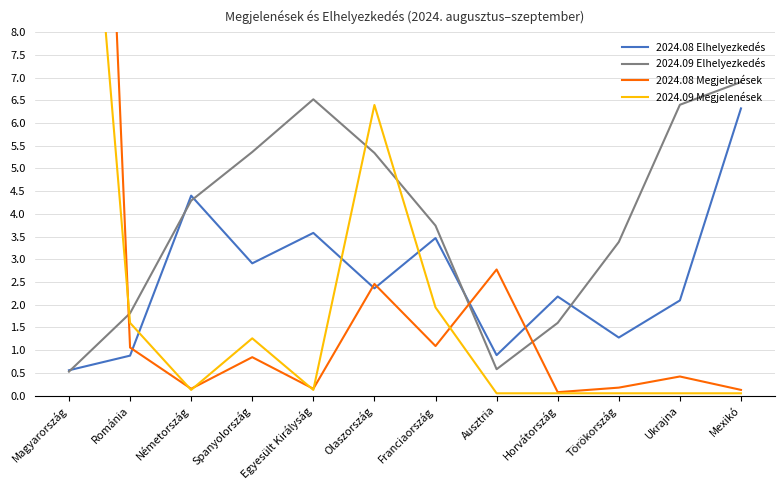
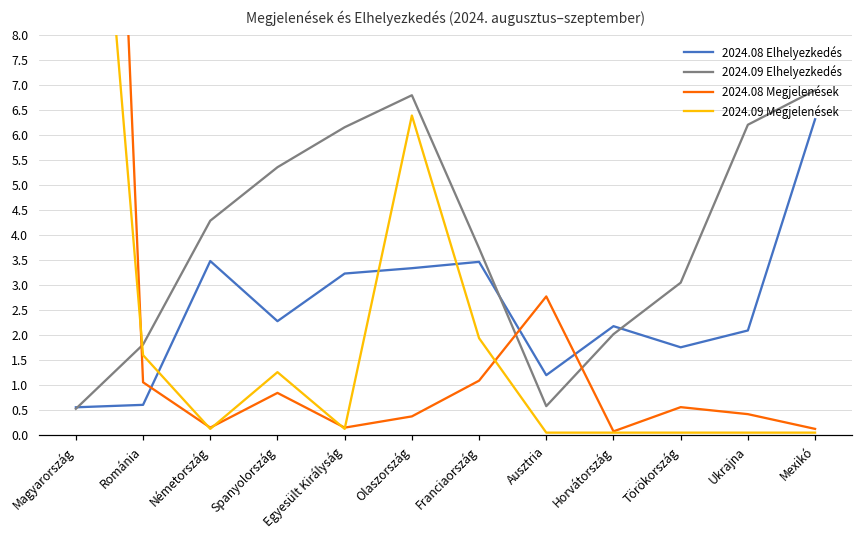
2024.08 Elhelyezkedés, Románia: 0.9 -> 0.6
2024.08 Elhelyezkedés, Németország: 4.4 -> 3.5
2024.08 Elhelyezkedés, Spanyolország: 2.9 -> 2.3
2024.08 Elhelyezkedés, Egyesült Királyság: 3.6 -> 3.2
2024.09 Elhelyezkedés, Egyesült Királyság: 6.5 -> 6.2
2024.08 Elhelyezkedés, Olaszország: 2.4 -> 3.3
2024.09 Elhelyezkedés, Olaszország: 5.3 -> 6.8
2024.08 Megjelenések, Olaszország: 2.5 -> 0.4
2024.08 Elhelyezkedés, Ausztria: 0.9 -> 1.2
2024.09 Elhelyezkedés, Horvátország: 1.6 -> 2.0
2024.08 Elhelyezkedés, Törökország: 1.3 -> 1.8
2024.09 Elhelyezkedés, Törökország: 3.4 -> 3.1
2024.08 Megjelenések, Törökország: 0.2 -> 0.6
2024.09 Elhelyezkedés, Ukrajna: 6.4 -> 6.2
